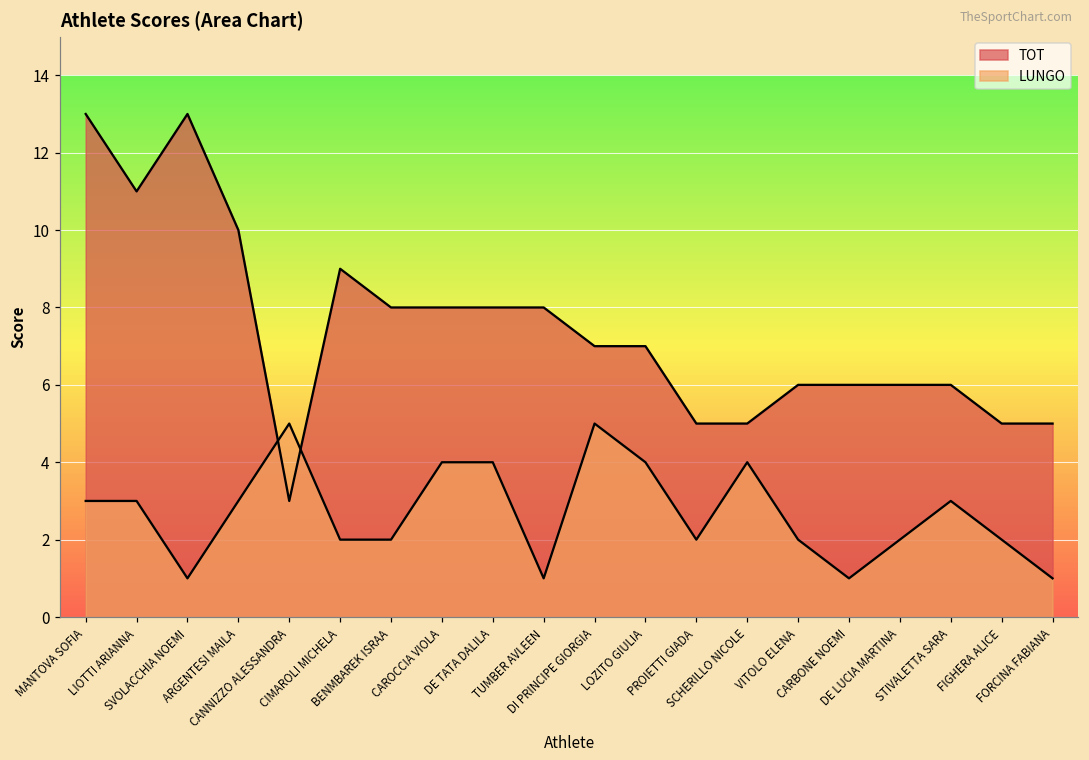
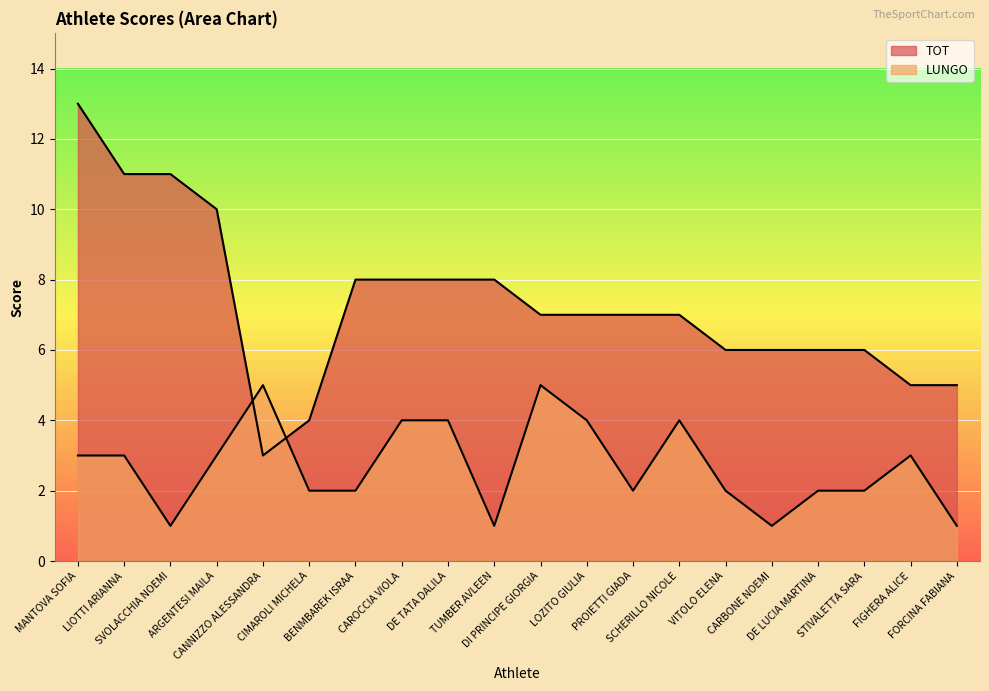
TOT, SVOLACCHIA NOEMI: 13 -> 11
TOT, CIMAROLI MICHELA: 9 -> 4
TOT, PROIETTI GIADA: 5 -> 7
TOT, SCHERILLO NICOLE: 5 -> 7
LUNGO, STIVALETTA SARA: 3 -> 2
LUNGO, FIGHERA ALICE: 2 -> 3
